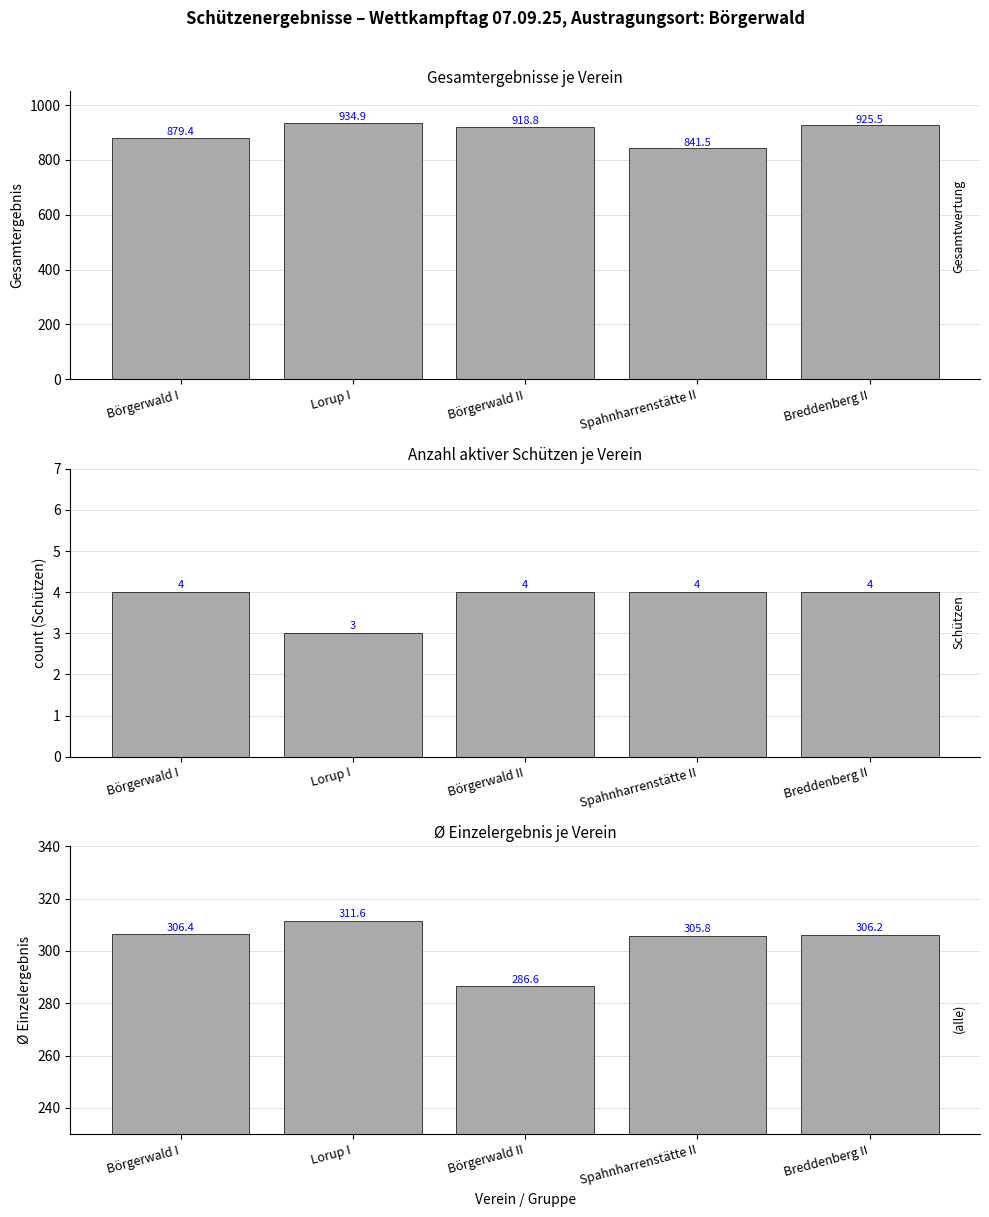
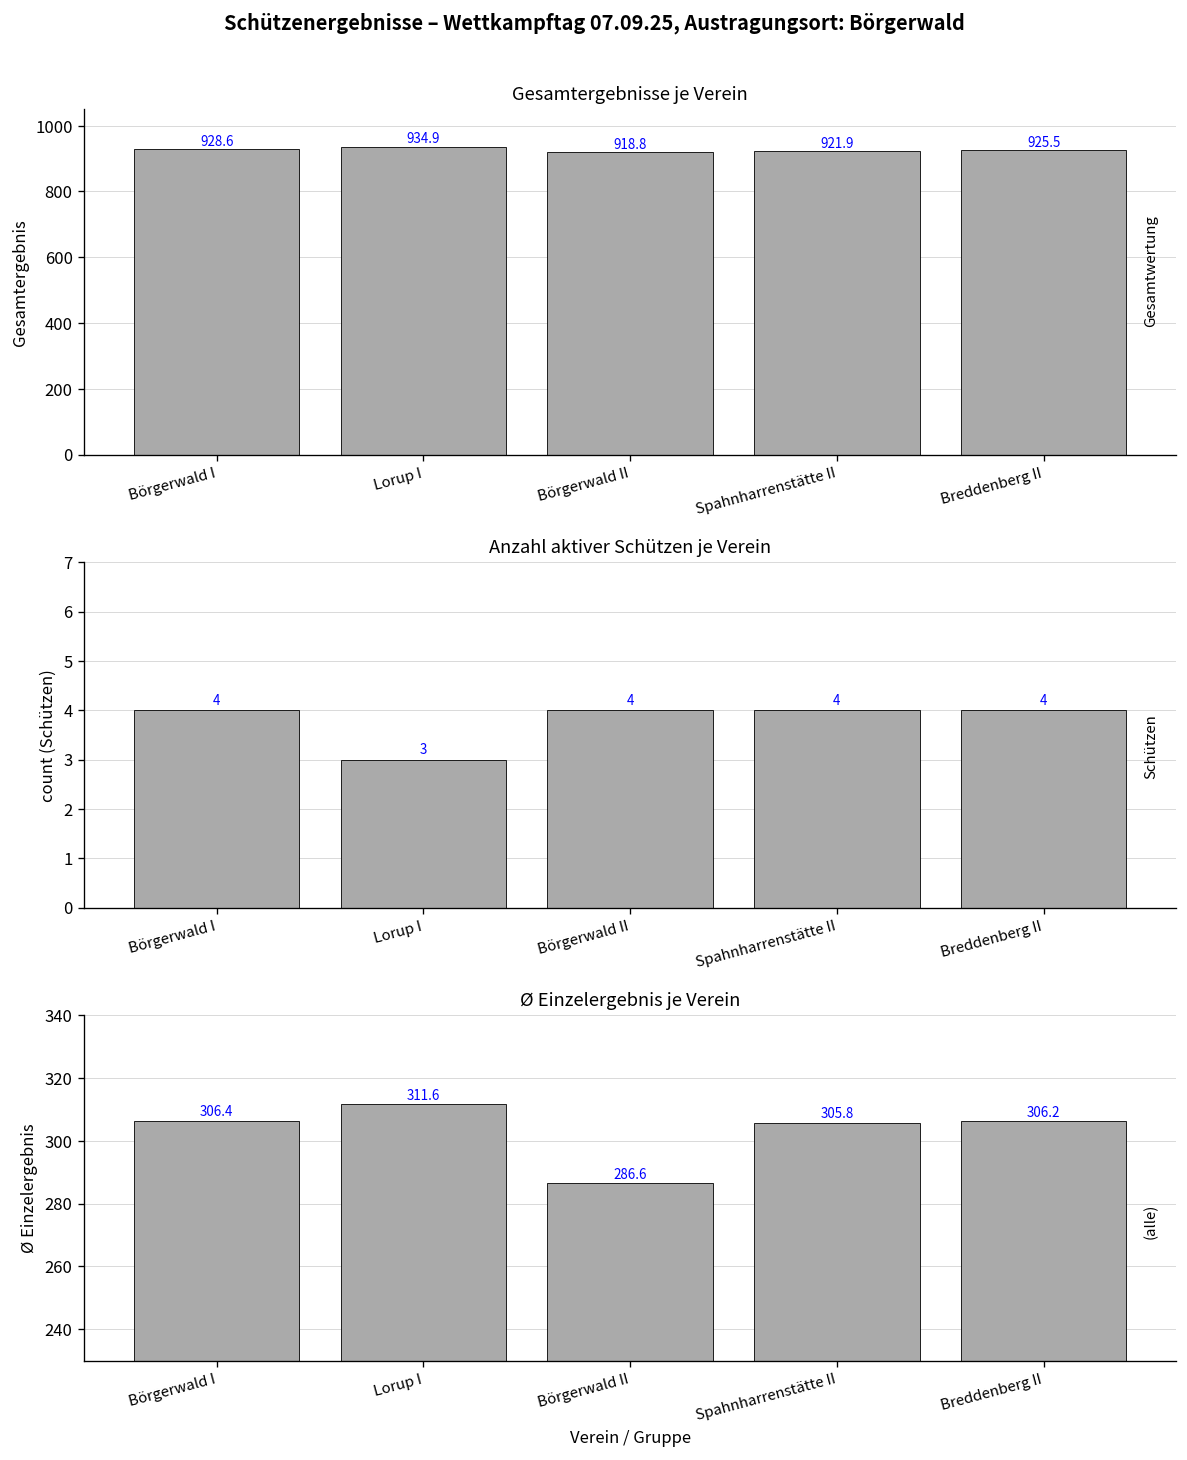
Gesamtergebnisse je Verein, Börgerwald I: 879.4 -> 928.6
Gesamtergebnisse je Verein, Spahnharrenstätte II: 841.5 -> 921.9
